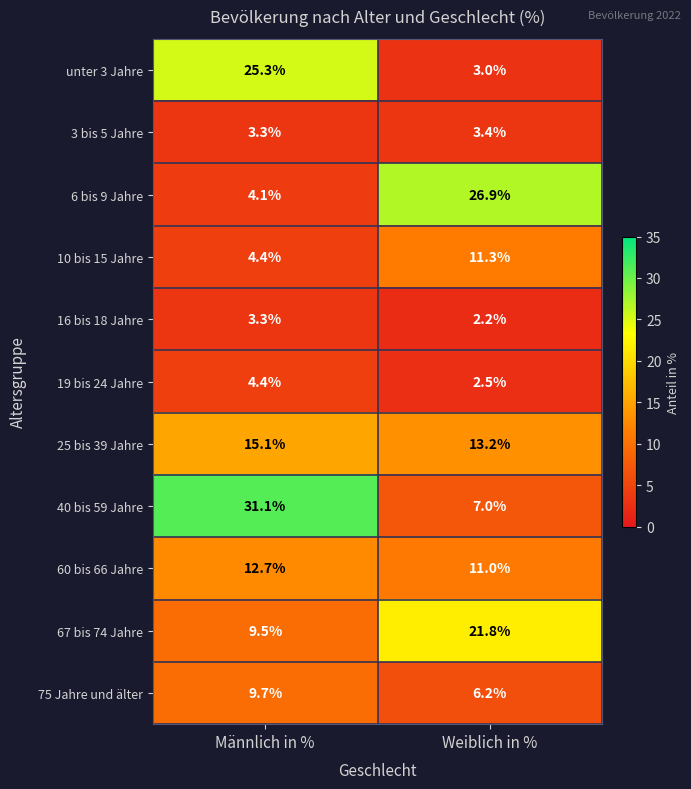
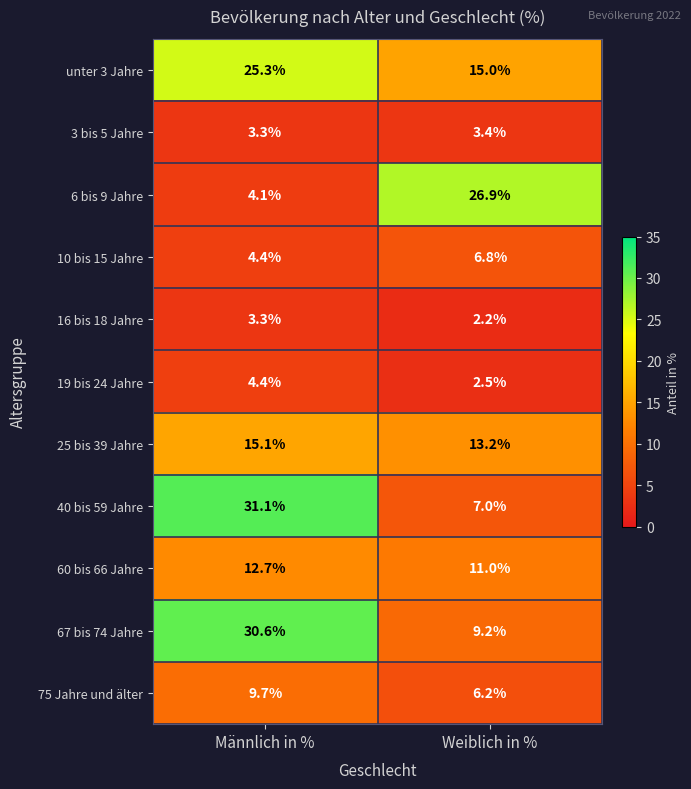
unter 3 Jahre, Weiblich in %: 3.0% -> 15.0%
10 bis 15 Jahre, Weiblich in %: 11.3% -> 6.8%
67 bis 74 Jahre, Männlich in %: 9.5% -> 30.6%
67 bis 74 Jahre, Weiblich in %: 21.8% -> 9.2%
